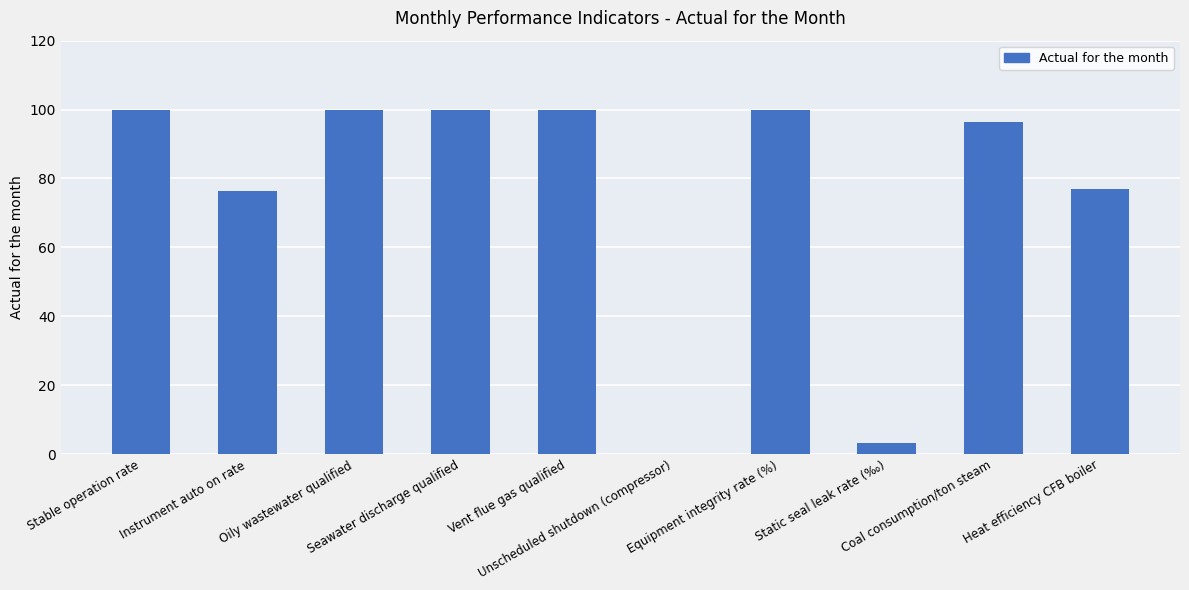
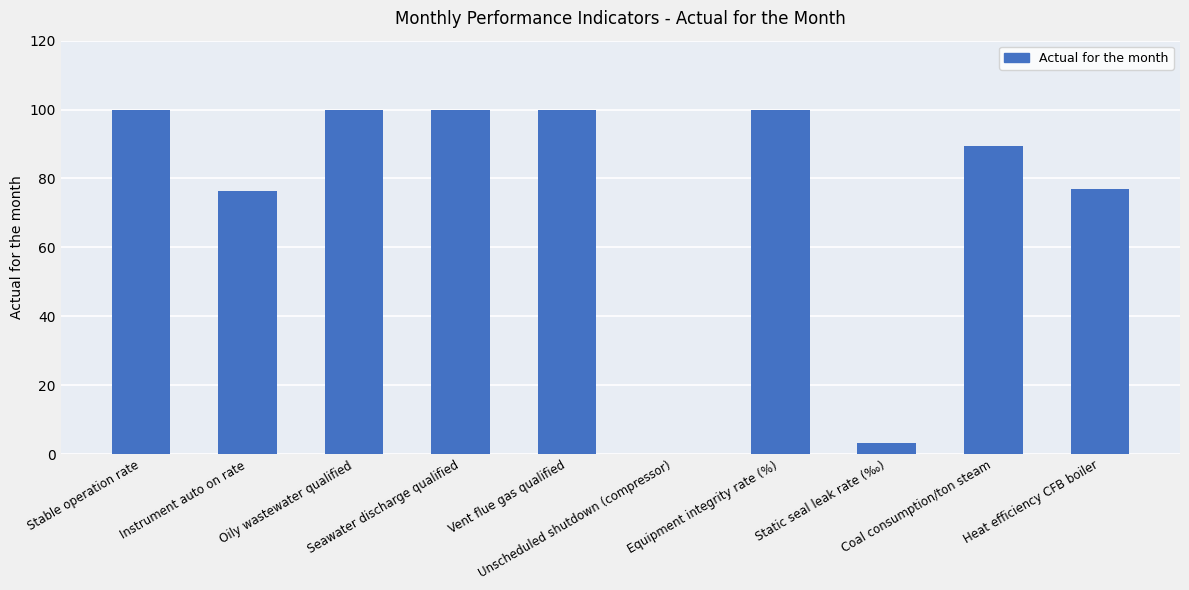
Coal consumption/ton steam: 96 -> 89
